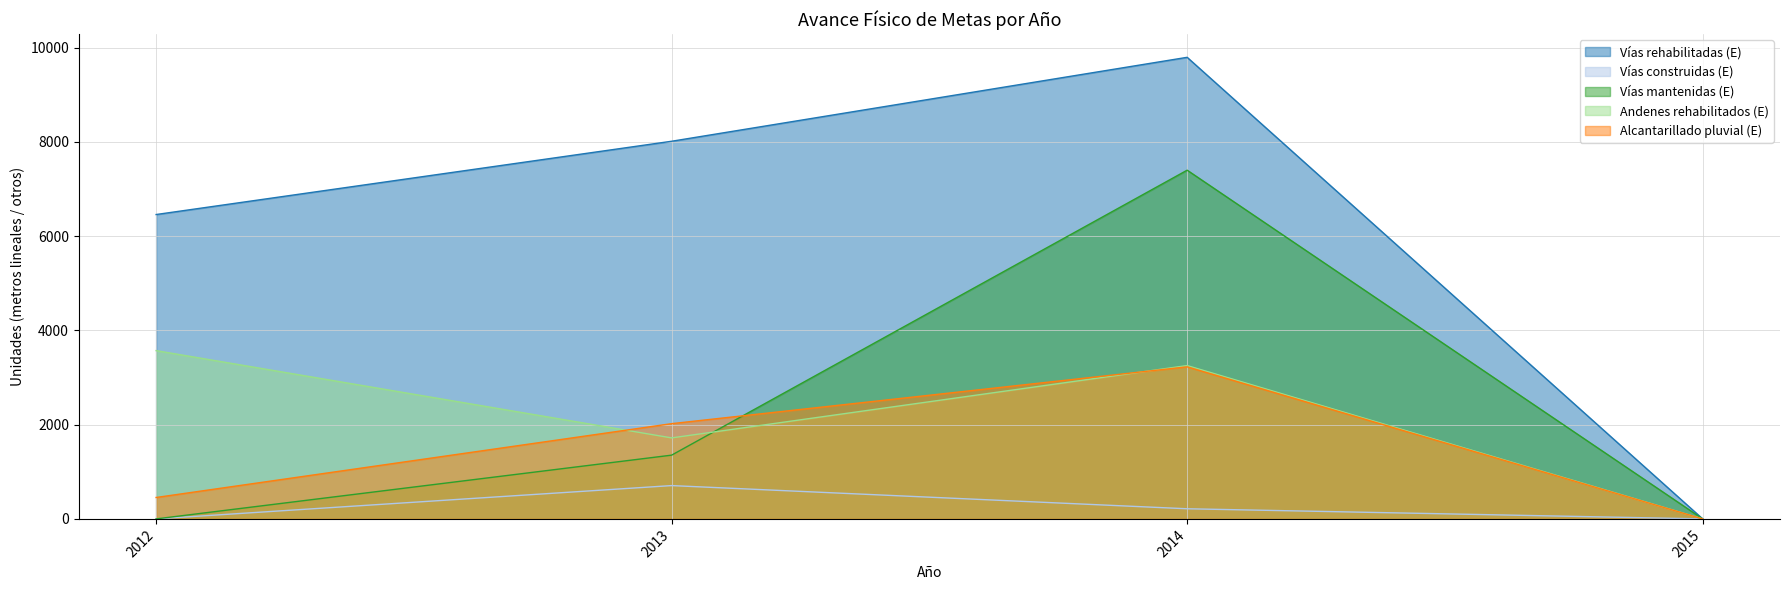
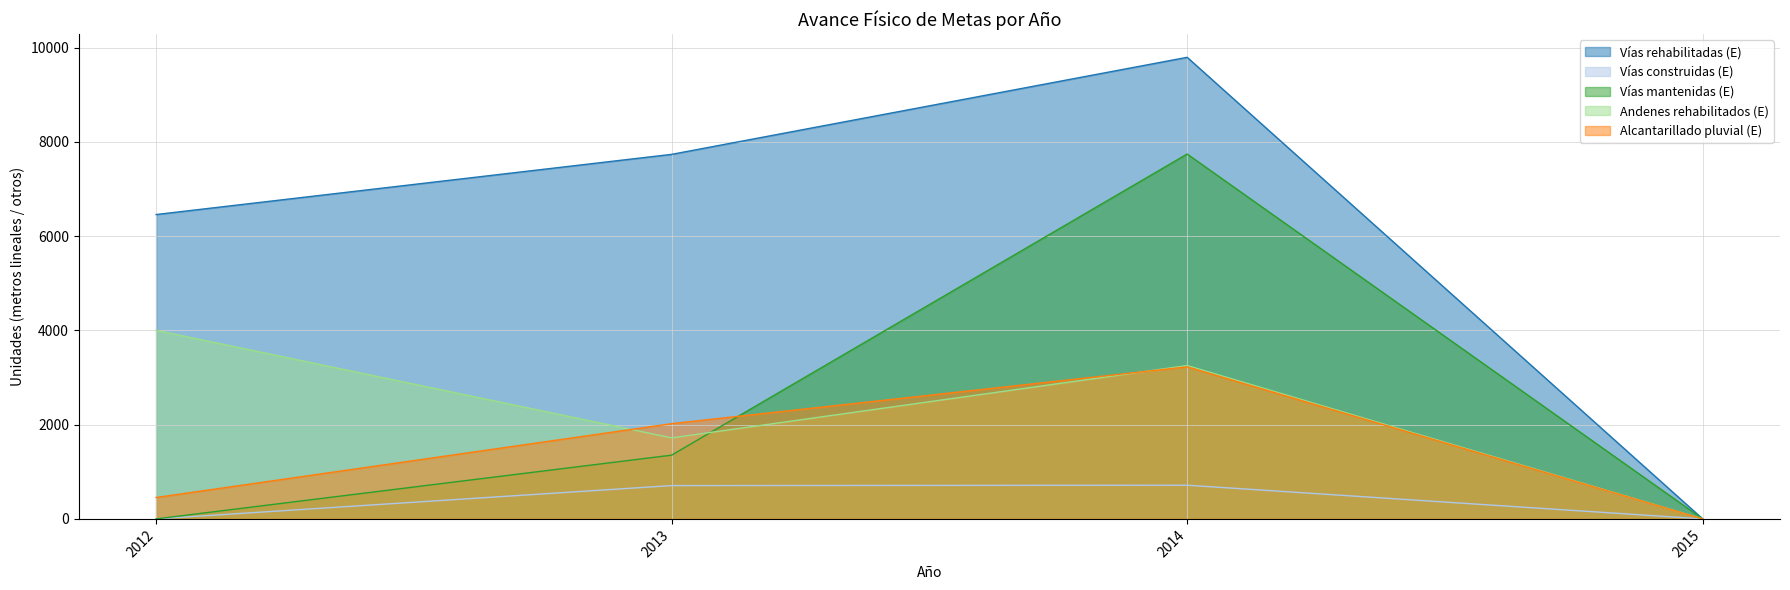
Andenes rehabilitados (E), 2012: 3600 -> 4000
Vías rehabilitadas (E), 2013: 8000 -> 7700
Vías construidas (E), 2014: 200 -> 700
Vías mantenidas (E), 2014: 7400 -> 7700
